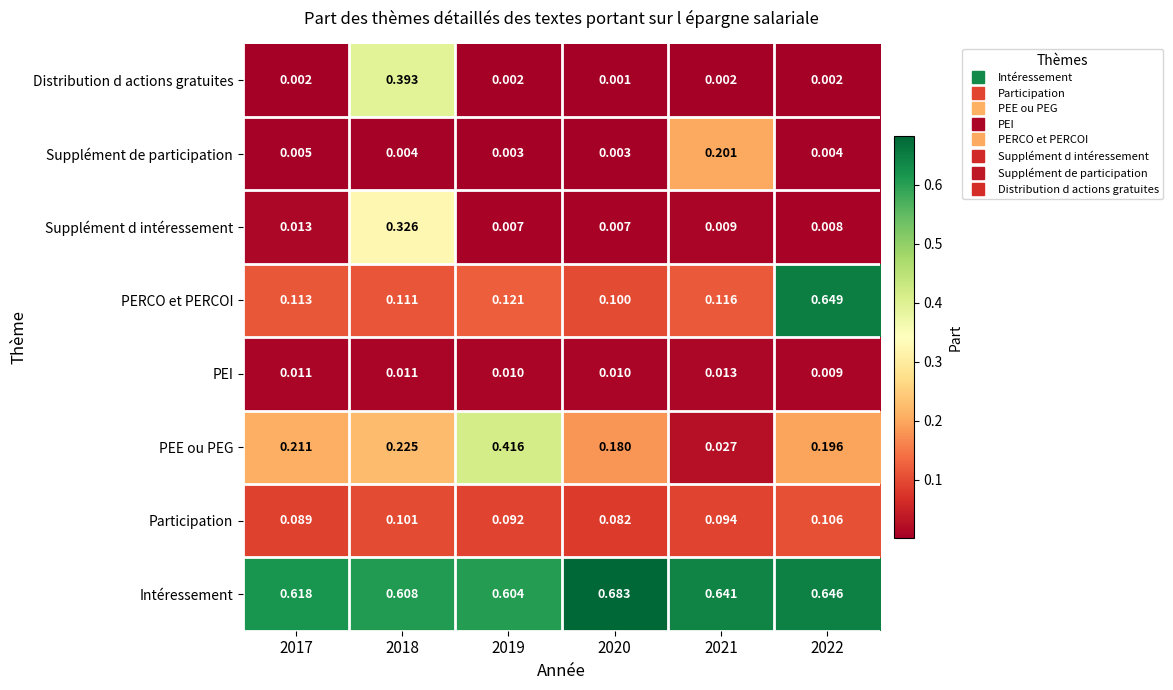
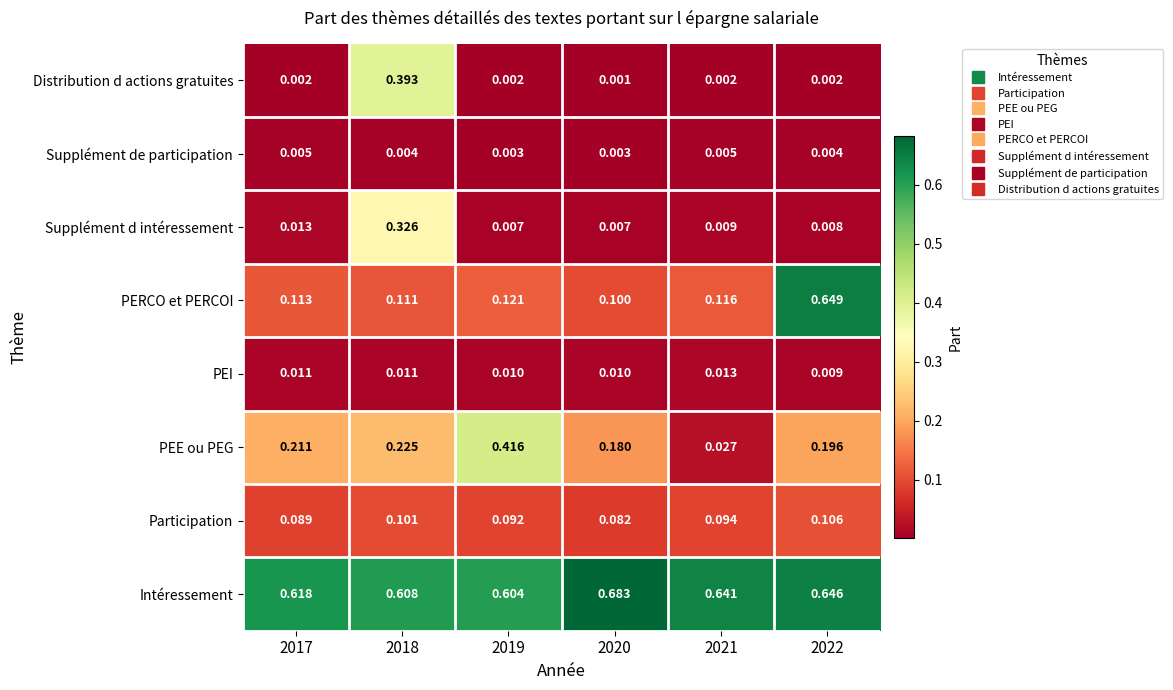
Supplément de participation, 2021: 0.201 -> 0.005
